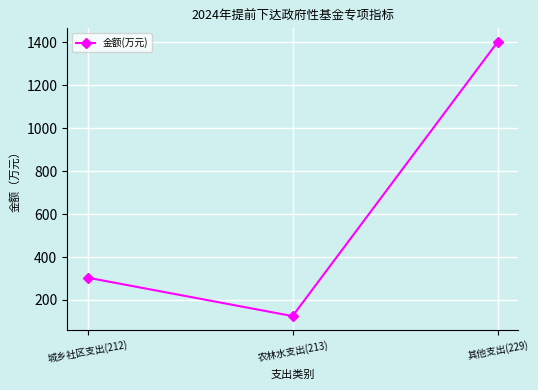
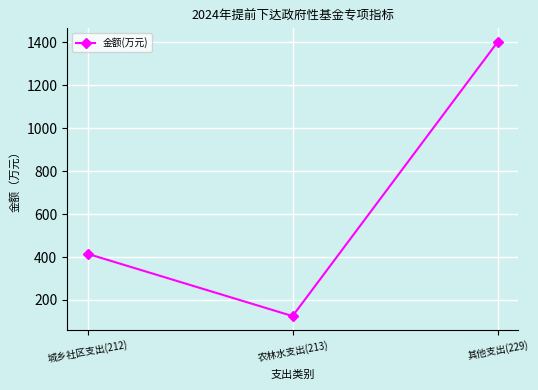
城乡社区支出(212): 300 -> 420
